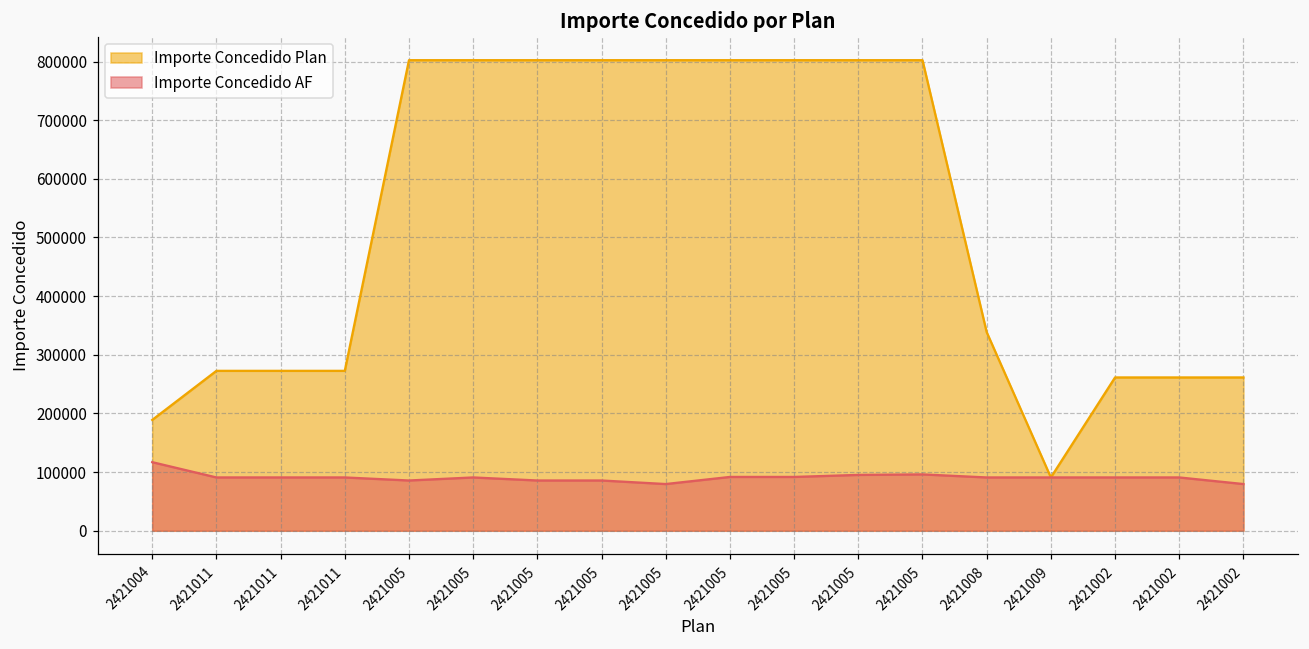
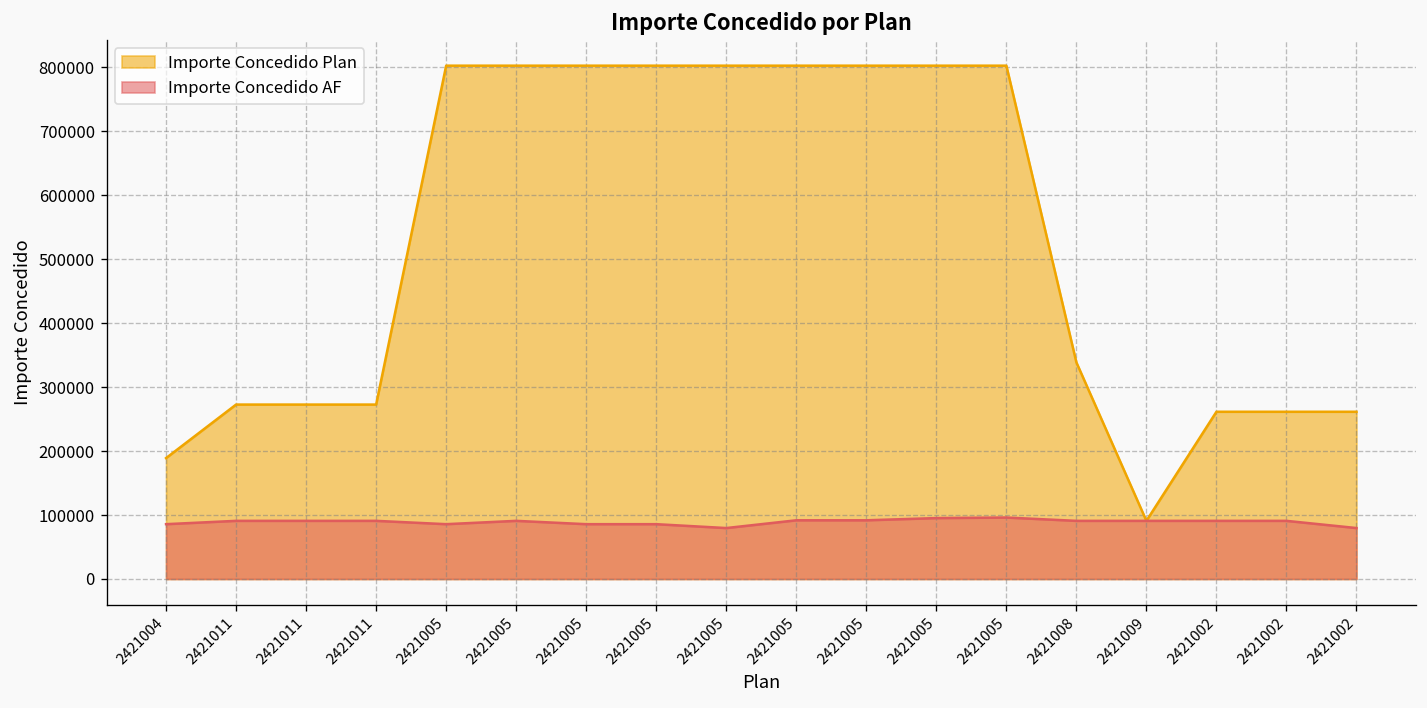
Importe Concedido AF, 2421004: 120000 -> 90000
